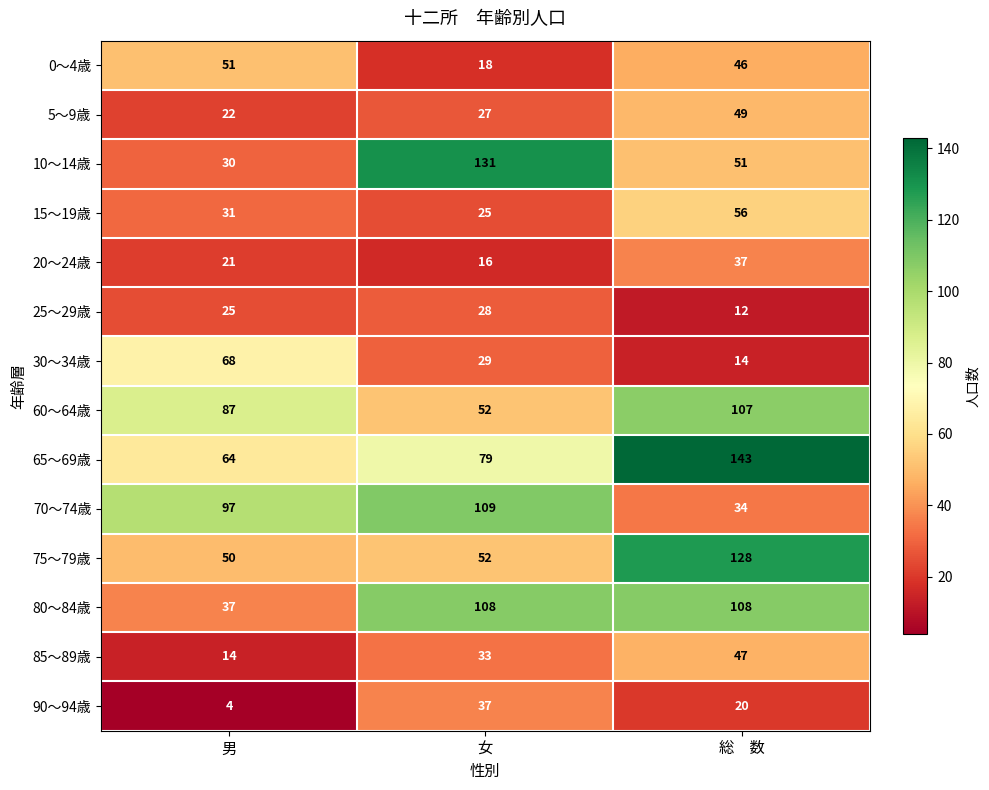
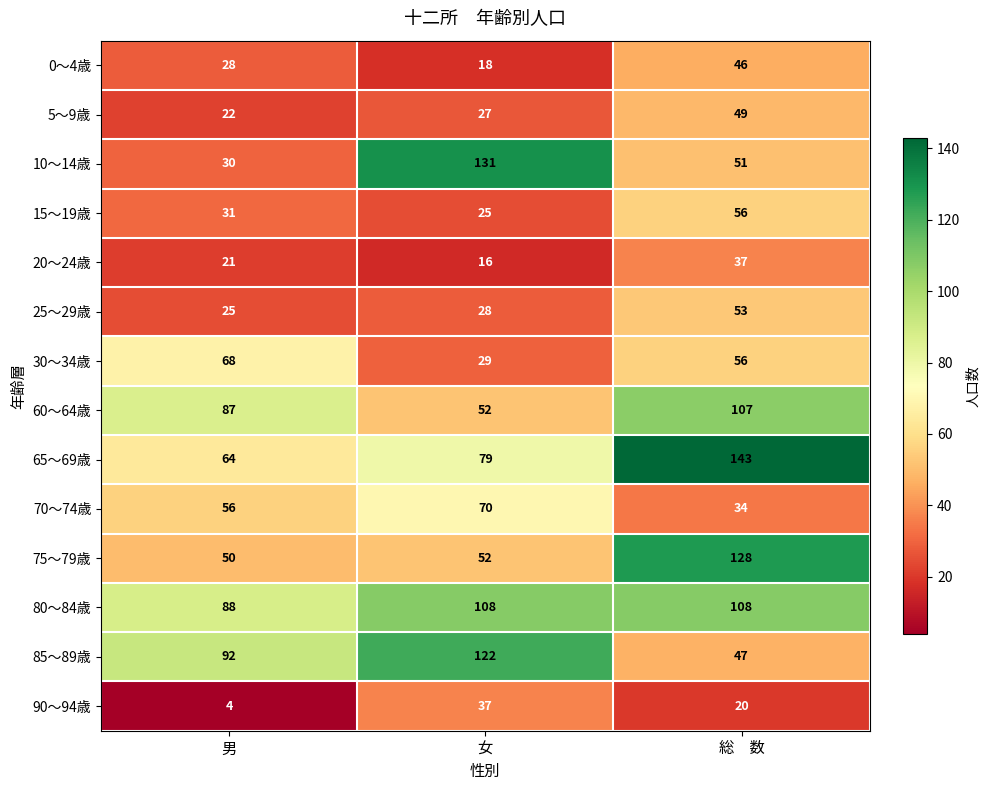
0～4歳, 男: 51 -> 28
25～29歳, 総 数: 12 -> 53
30～34歳, 総 数: 14 -> 56
70～74歳, 男: 97 -> 56
70～74歳, 女: 109 -> 70
80～84歳, 男: 37 -> 88
85～89歳, 男: 14 -> 92
85～89歳, 女: 33 -> 122
